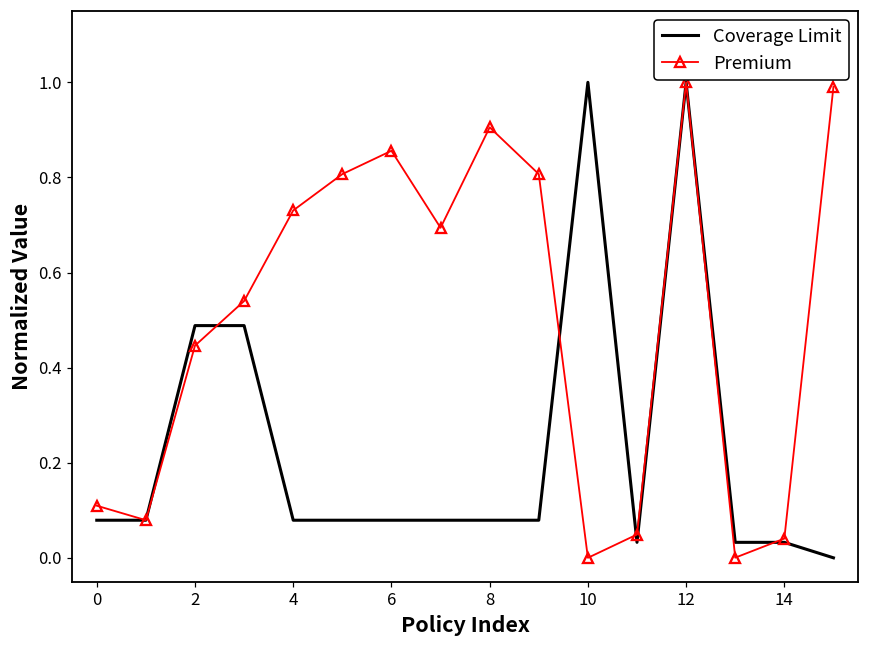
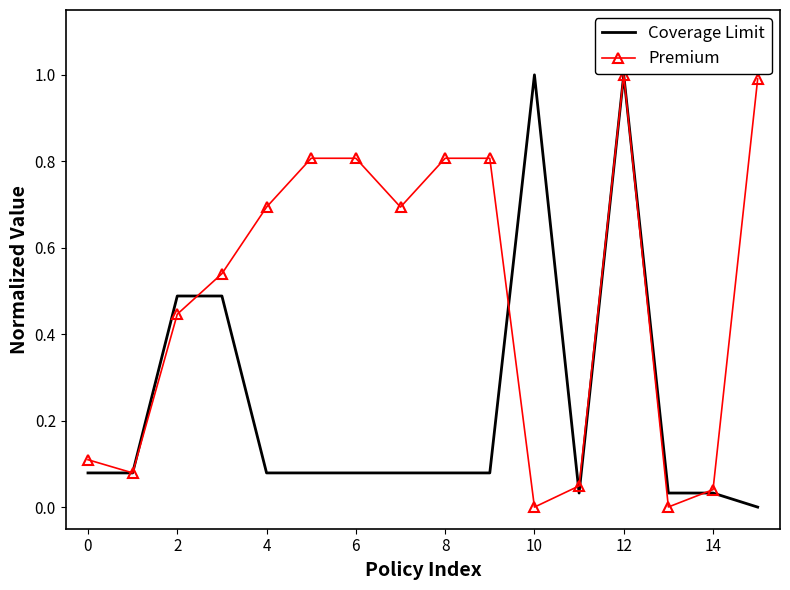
Premium, 4: 0.73 -> 0.69
Premium, 6: 0.86 -> 0.81
Premium, 8: 0.91 -> 0.81
